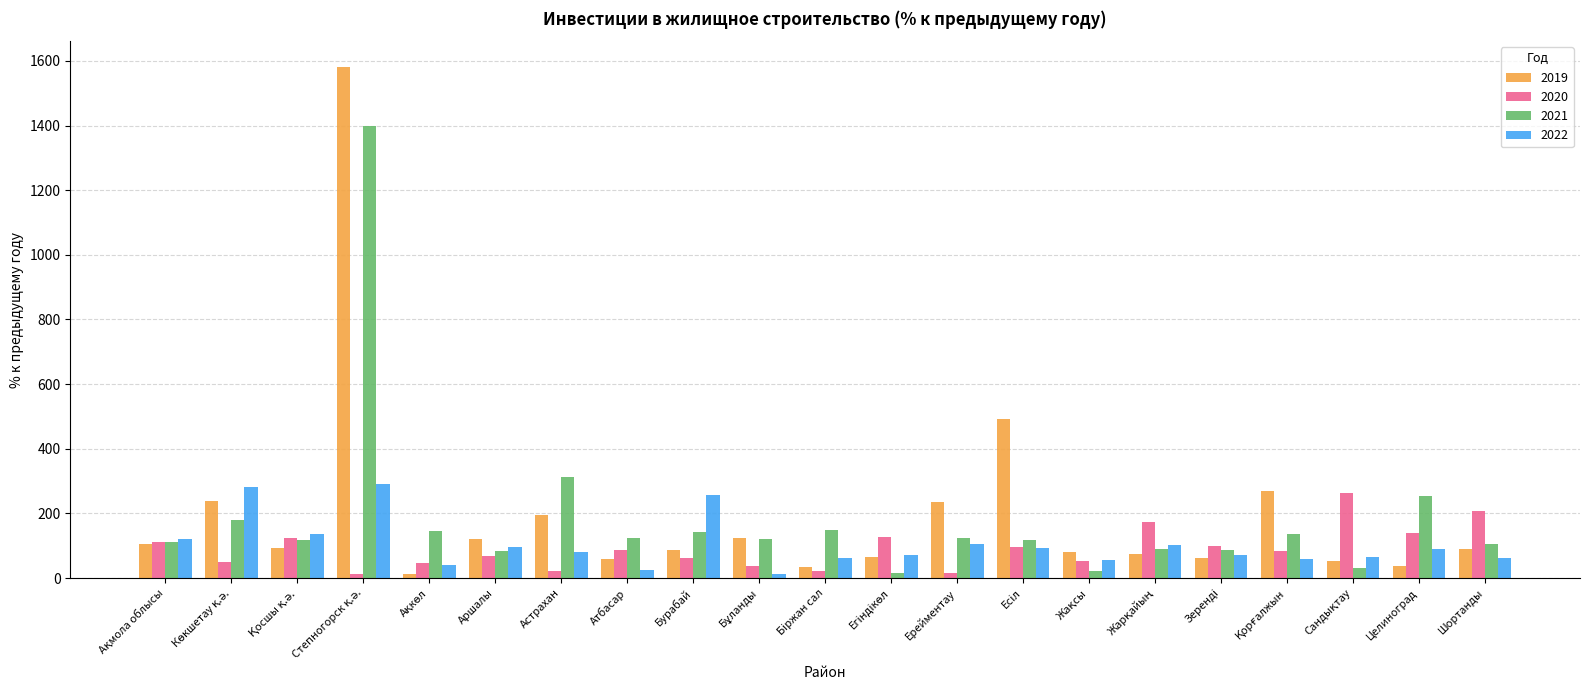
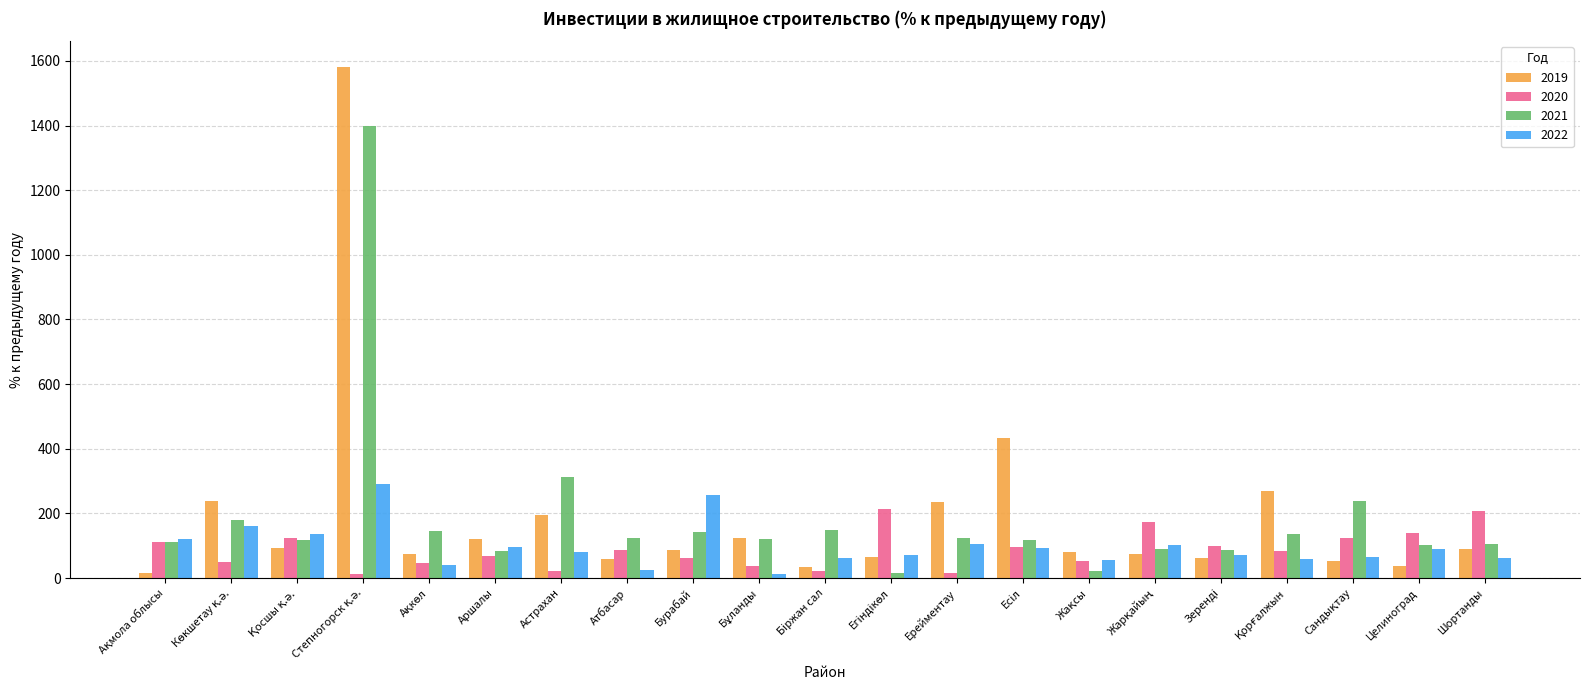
2019, Ақмола облысы: 110 -> 20
2022, Көкшетау қ.ә.: 280 -> 160
2019, Ақкөл: 10 -> 70
2020, Егіндікөл: 130 -> 220
2019, Есіл: 490 -> 430
2020, Сандықтау: 260 -> 120
2021, Сандықтау: 30 -> 240
2021, Целиноград: 250 -> 100
